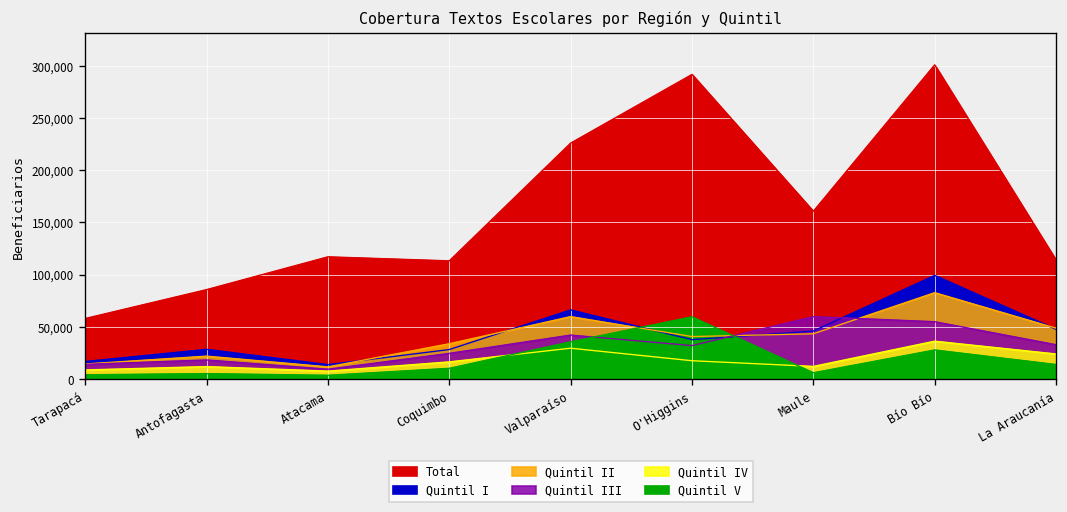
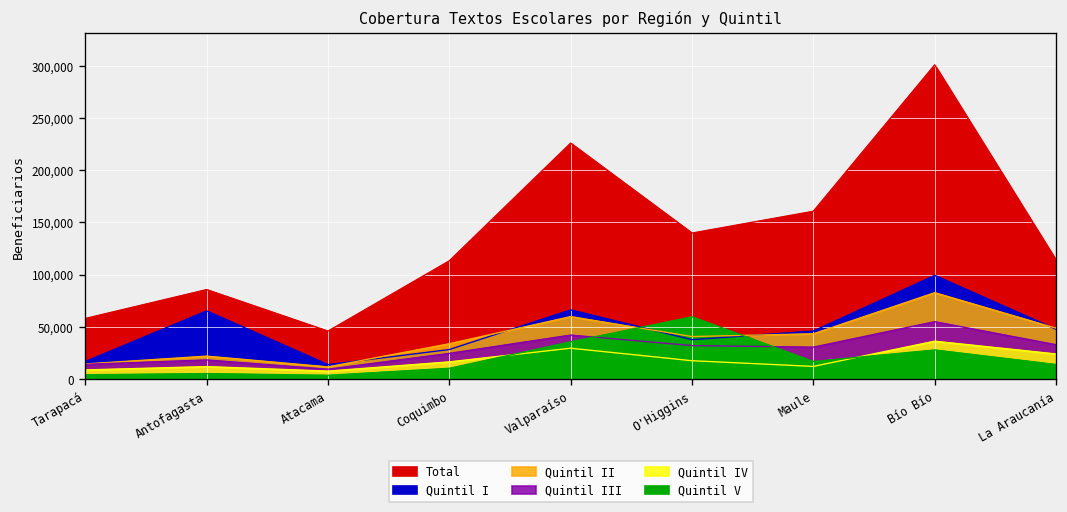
Quintil I, Antofagasta: 30,000 -> 70,000
Total, Atacama: 120,000 -> 50,000
Total, O'Higgins: 290,000 -> 140,000
Quintil III, Maule: 60,000 -> 30,000
Quintil V, Maule: 10,000 -> 20,000
